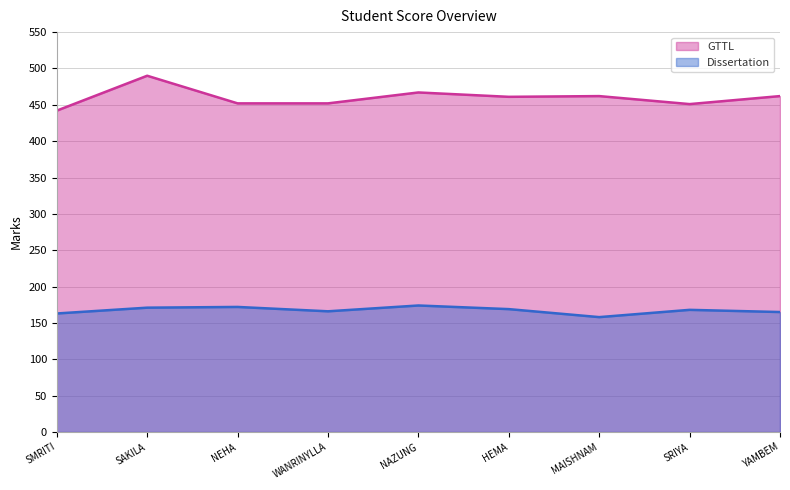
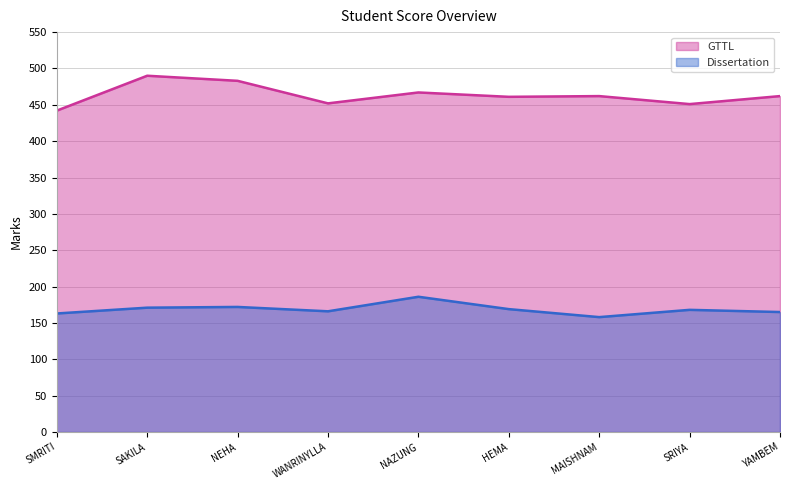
GTTL, NEHA: 450 -> 480
Dissertation, NAZUNG: 170 -> 190
